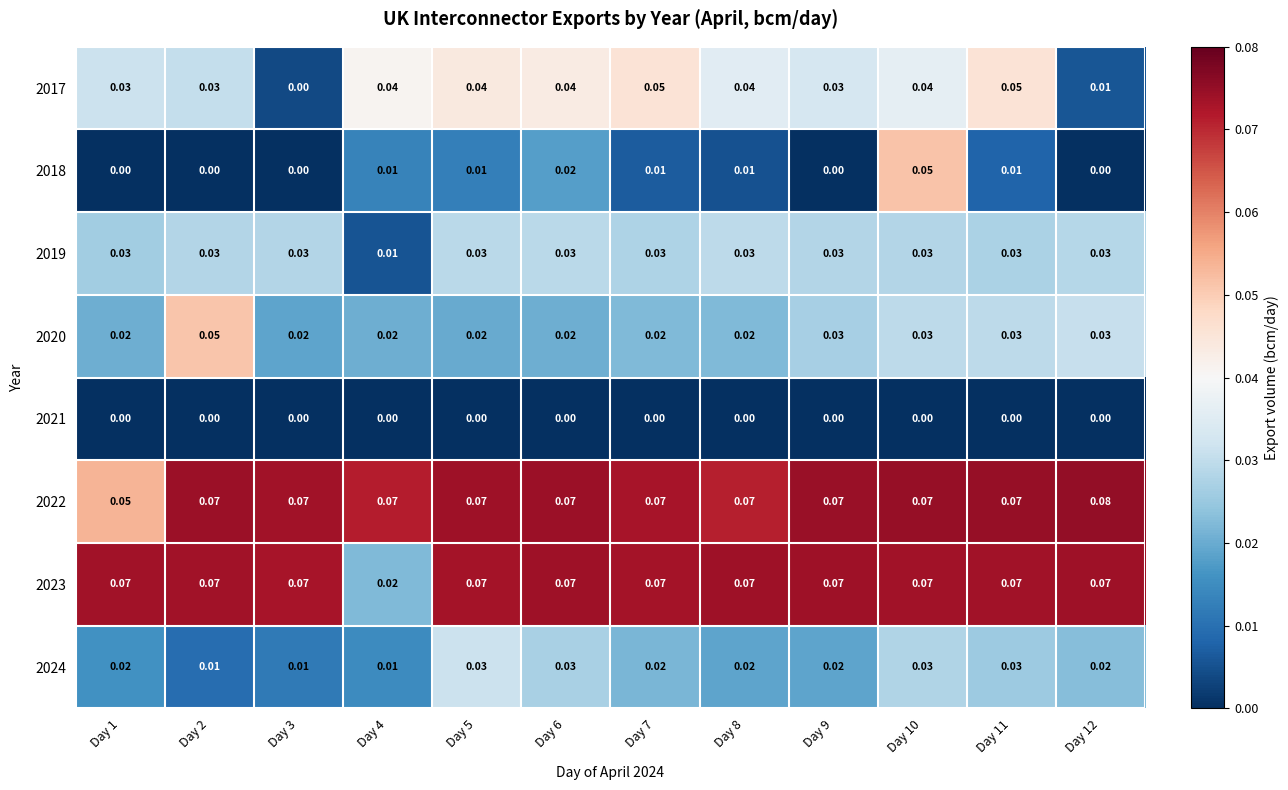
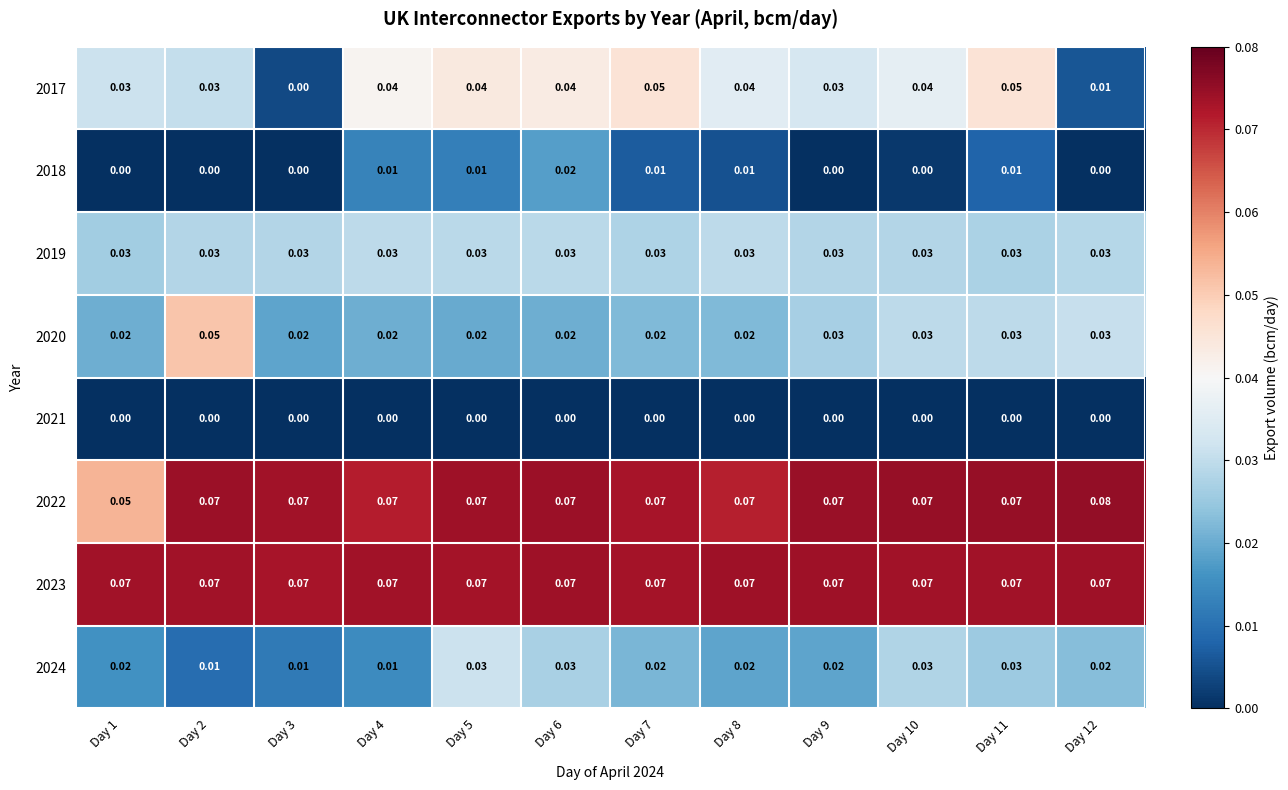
2018, Day 10: 0.05 -> 0.00
2019, Day 4: 0.01 -> 0.03
2023, Day 4: 0.02 -> 0.07
